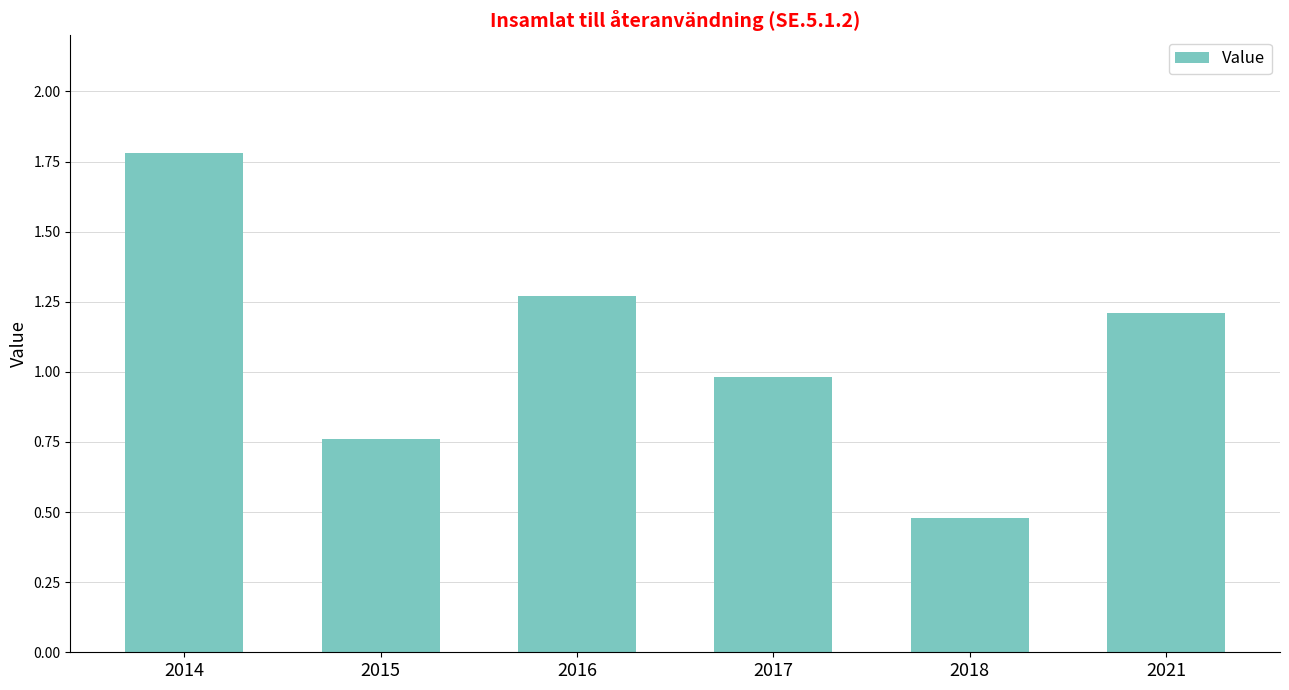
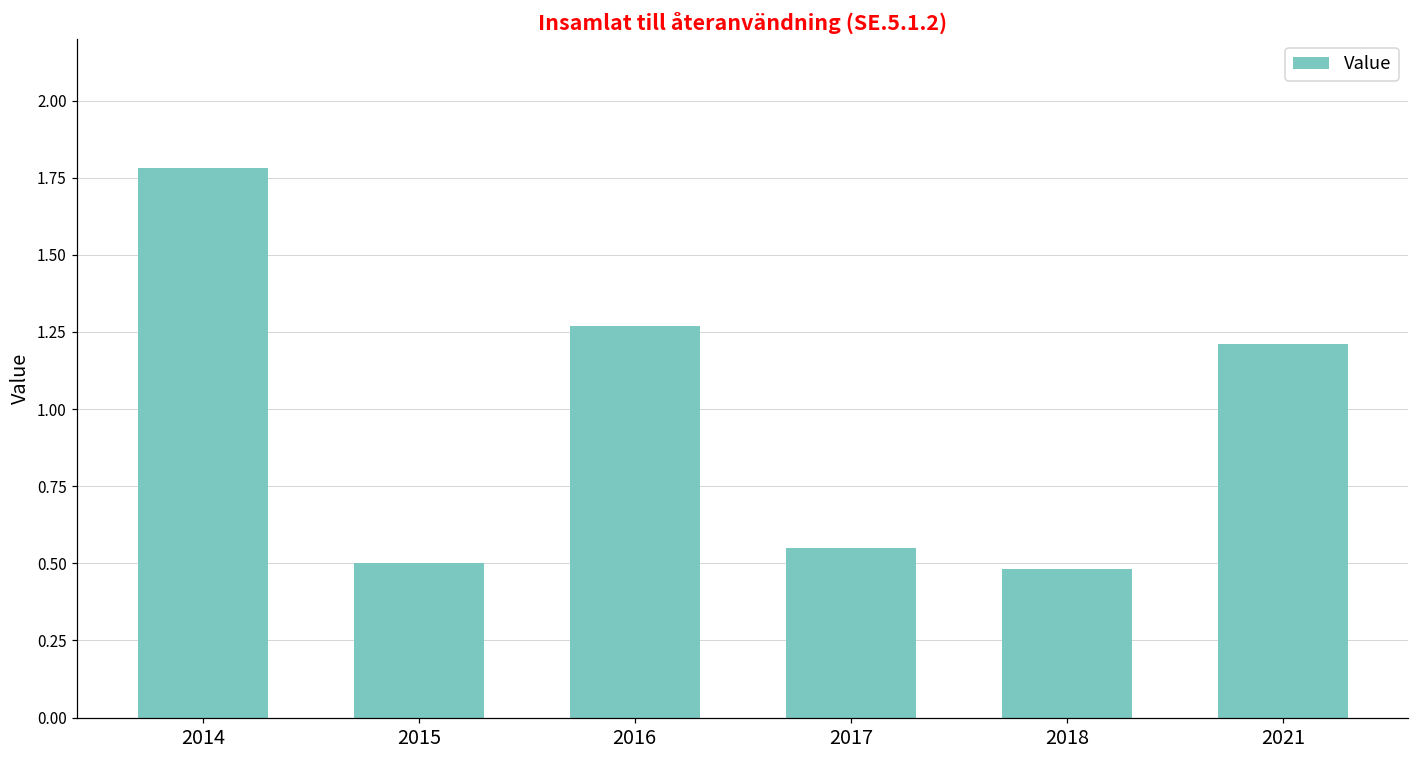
2015: 0.76 -> 0.50
2017: 0.98 -> 0.55
